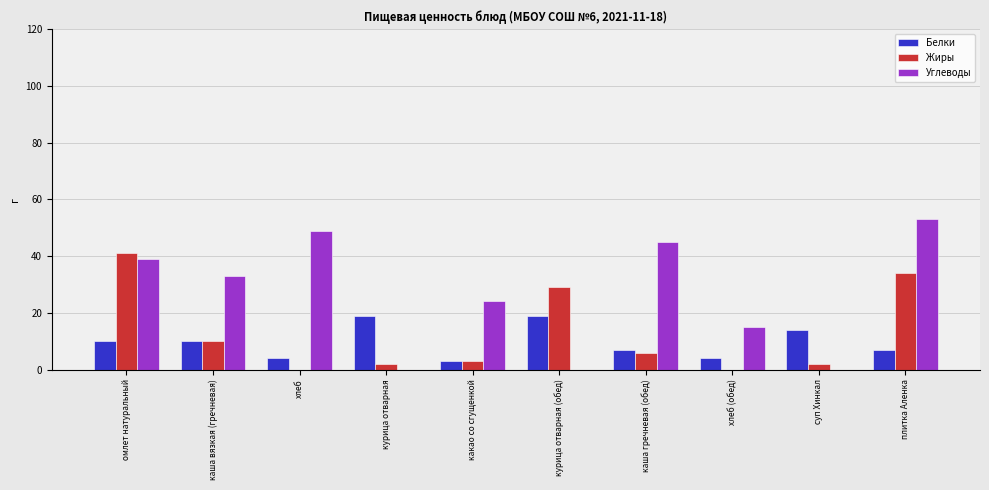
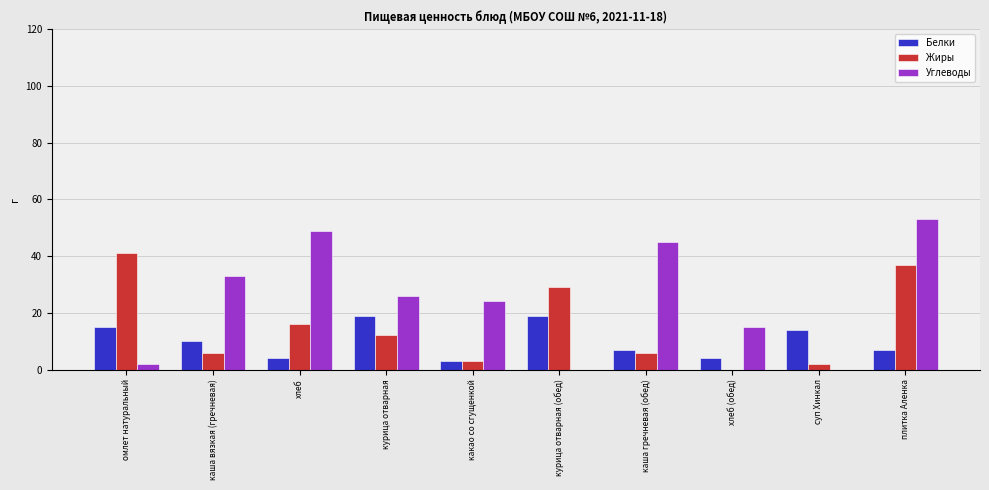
Белки, омлет натуральный: 10 -> 15
Углеводы, омлет натуральный: 39 -> 2
Жиры, каша вязкая (гречневая): 10 -> 6
Жиры, хлеб: 0 -> 16
Жиры, курица отварная: 2 -> 12
Углеводы, курица отварная: 0 -> 26
Жиры, плитка Аленка: 34 -> 37
